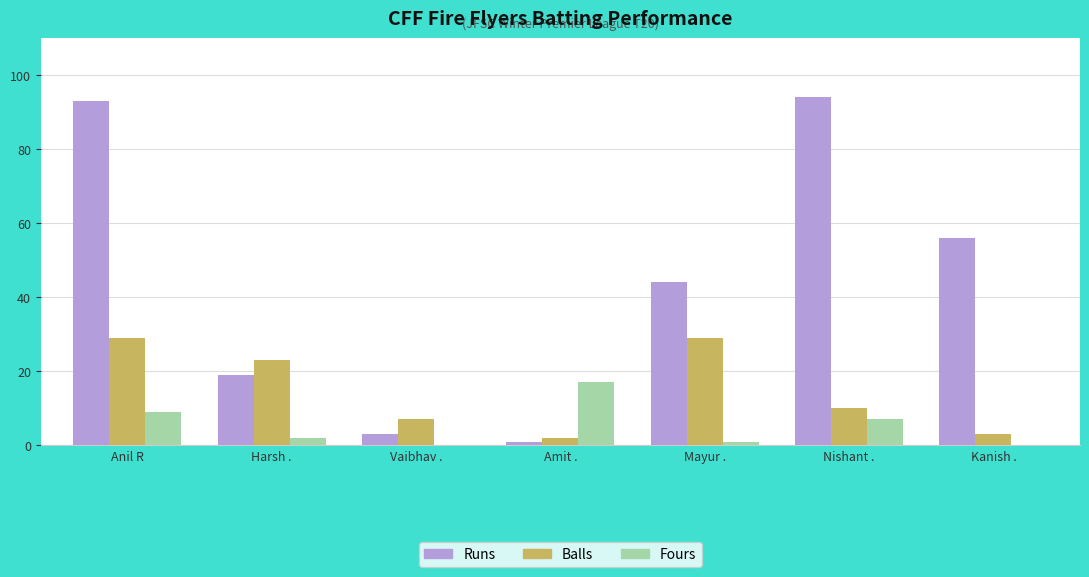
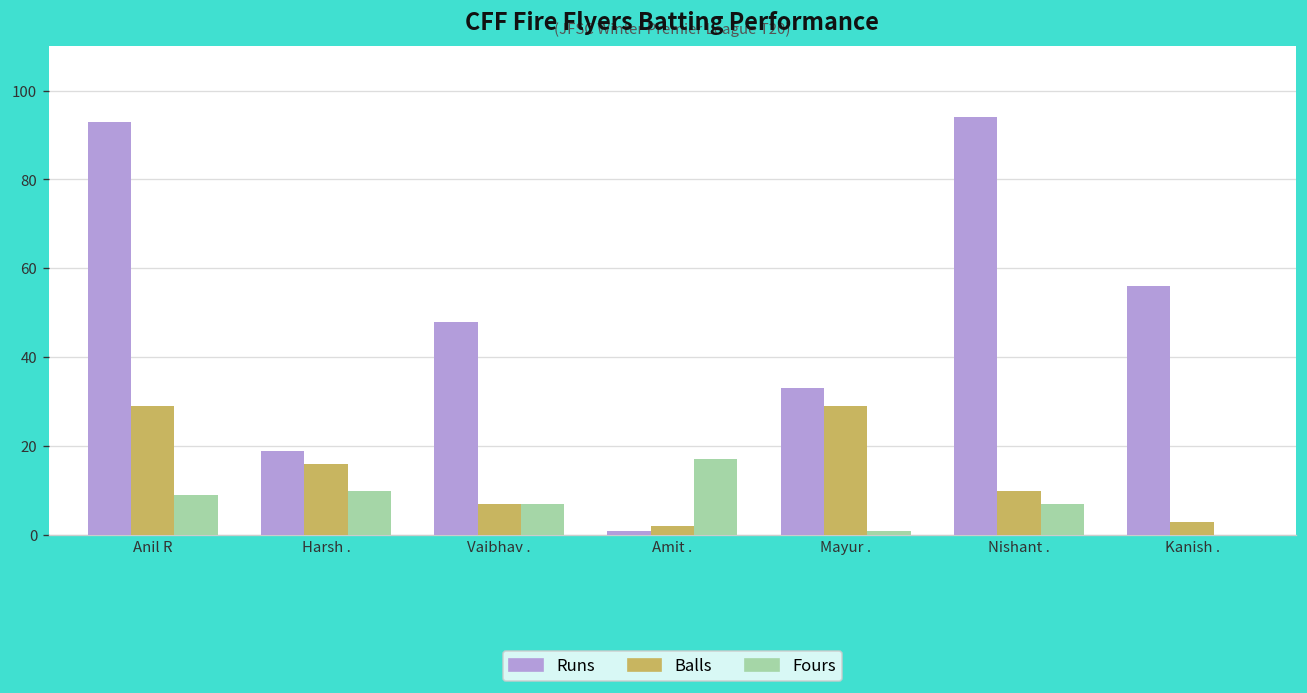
Balls, Harsh .: 23 -> 16
Fours, Harsh .: 2 -> 10
Runs, Vaibhav .: 3 -> 48
Fours, Vaibhav .: 0 -> 7
Runs, Mayur .: 44 -> 33
